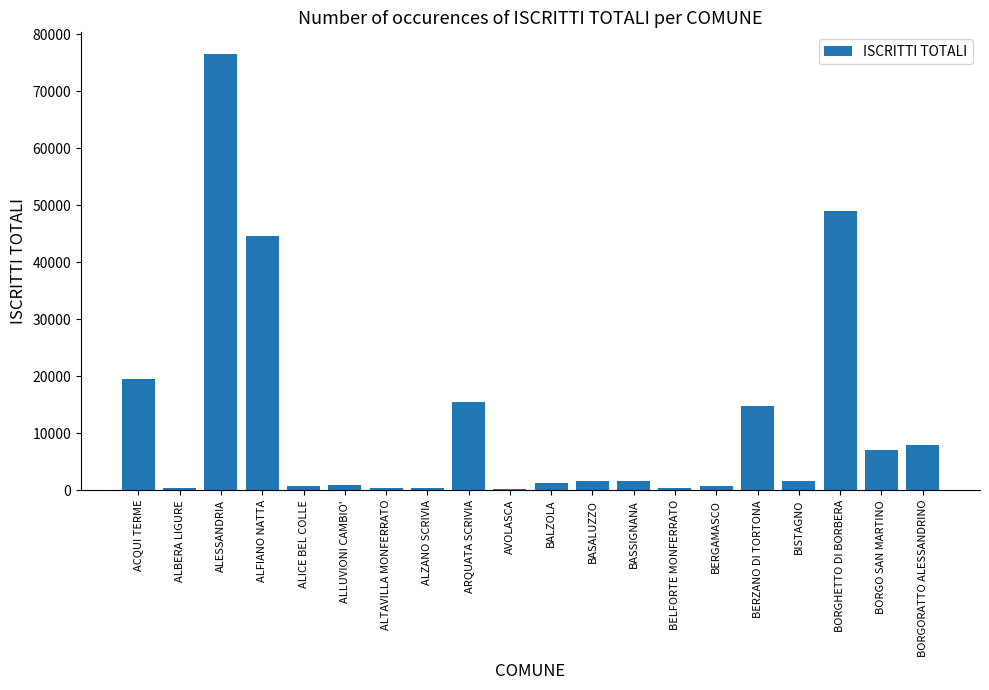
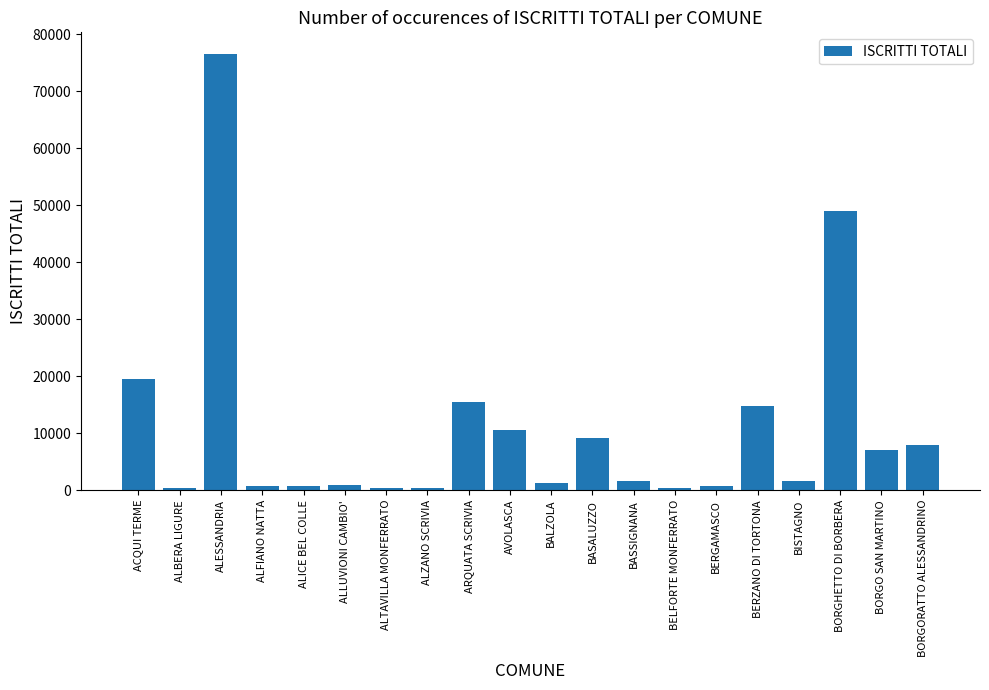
ALFIANO NATTA: 45000 -> 1000
AVOLASCA: 0 -> 11000
BASALUZZO: 2000 -> 9000
